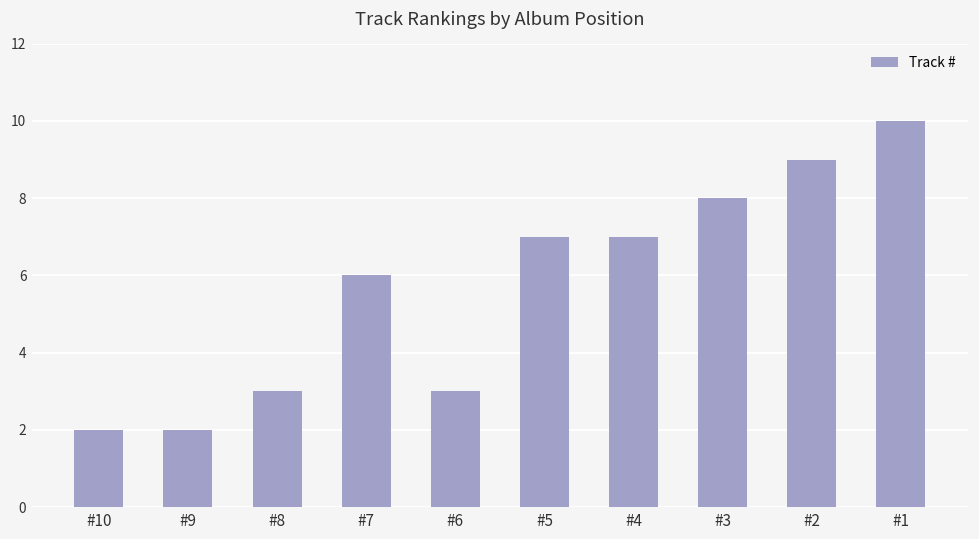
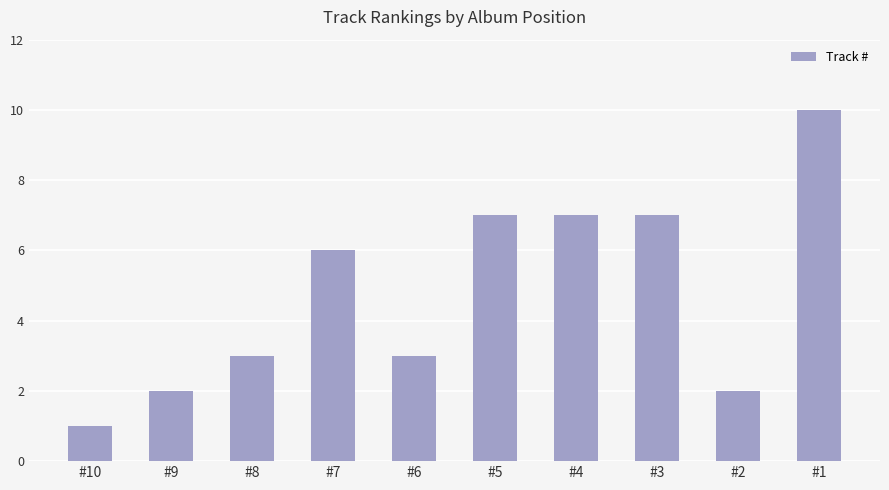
#10: 2 -> 1
#3: 8 -> 7
#2: 9 -> 2
